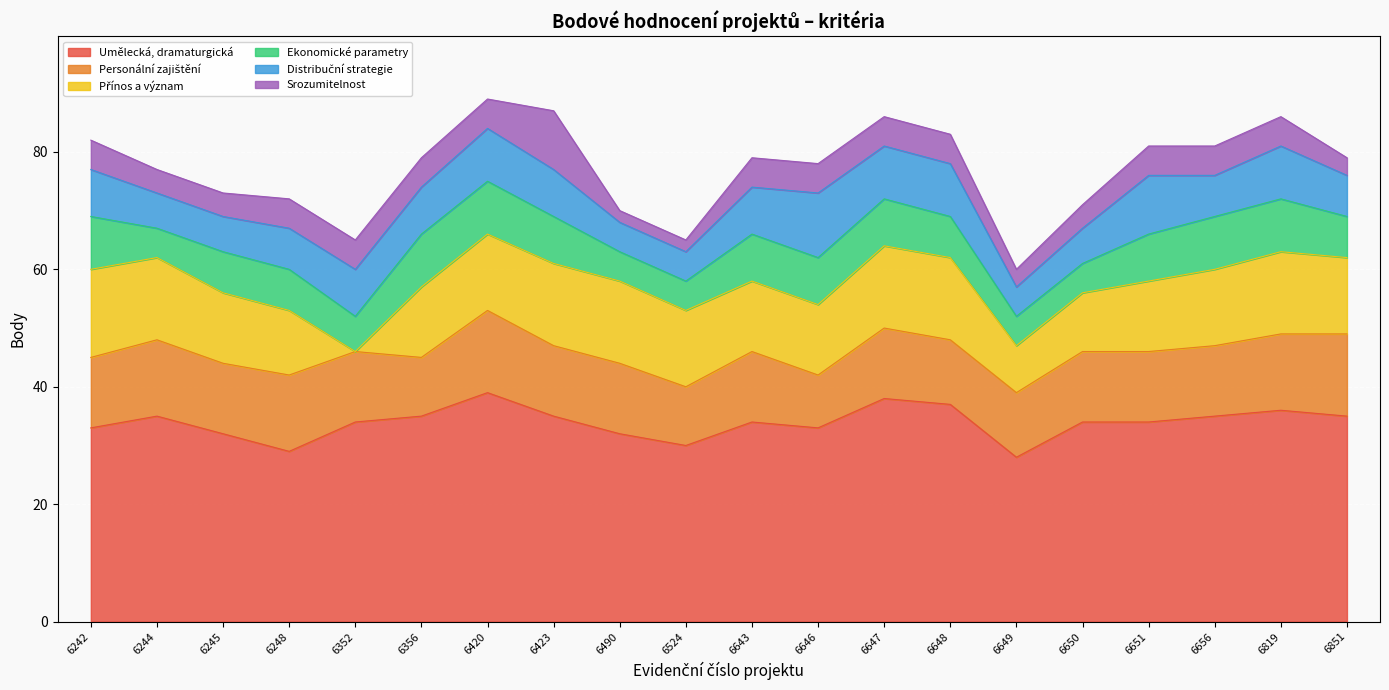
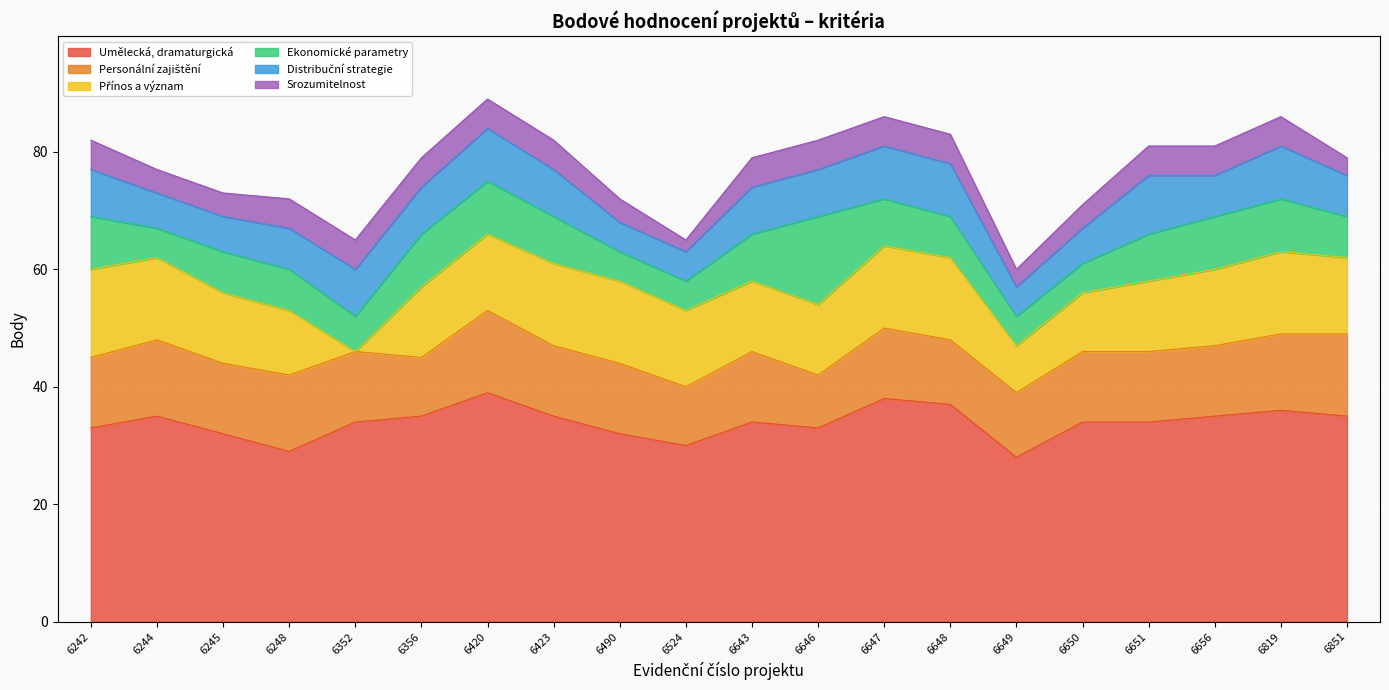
Srozumitelnost, 6423: 10 -> 5
Srozumitelnost, 6490: 2 -> 4
Ekonomické parametry, 6646: 8 -> 15
Distribuční strategie, 6646: 11 -> 8
